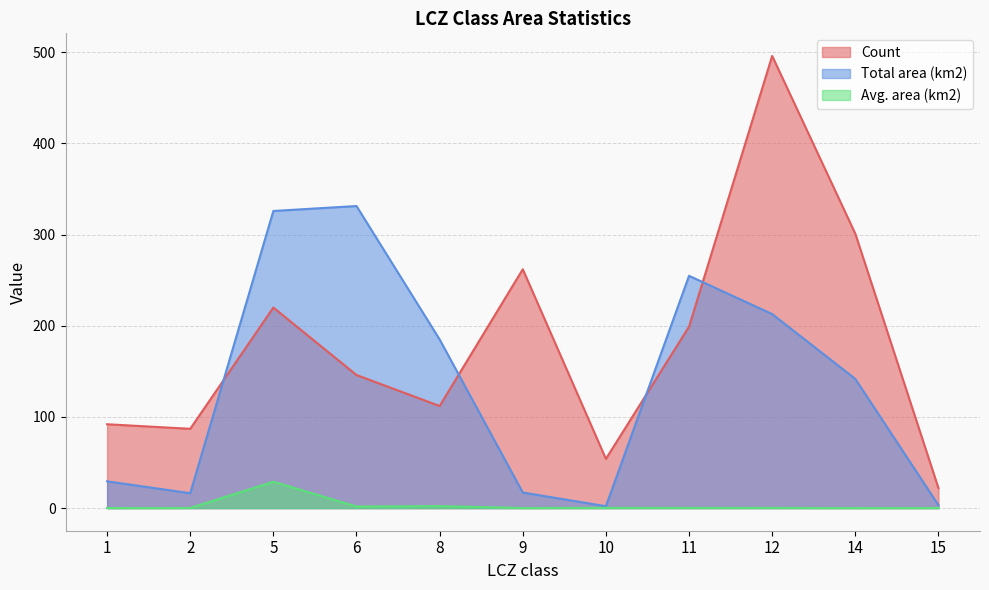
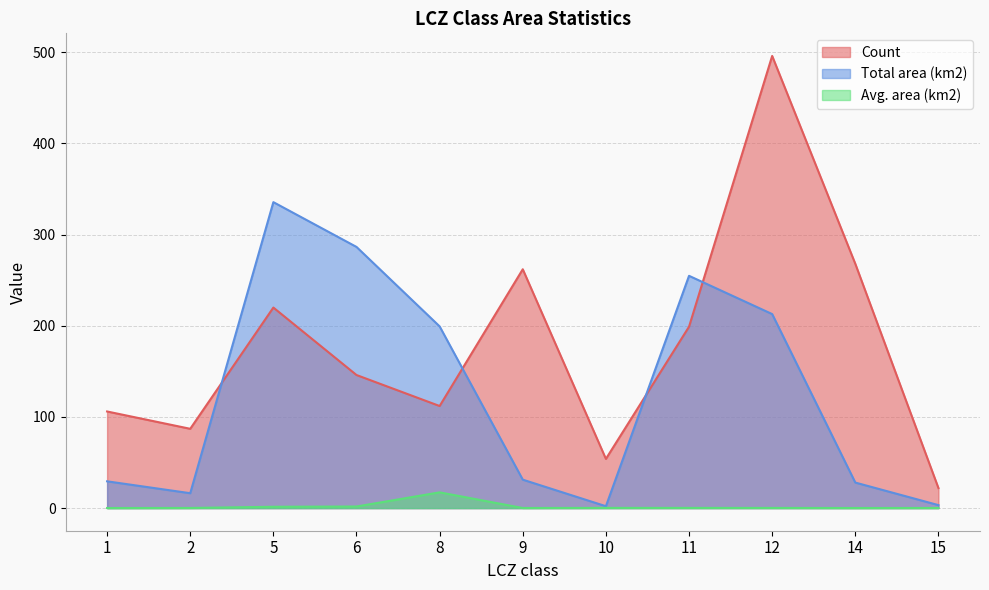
Count, 1: 90 -> 110
Total area (km2), 5: 330 -> 340
Avg. area (km2), 5: 30 -> 0
Total area (km2), 6: 330 -> 290
Total area (km2), 8: 180 -> 200
Avg. area (km2), 8: 0 -> 20
Total area (km2), 9: 20 -> 30
Count, 14: 300 -> 270
Total area (km2), 14: 140 -> 30
